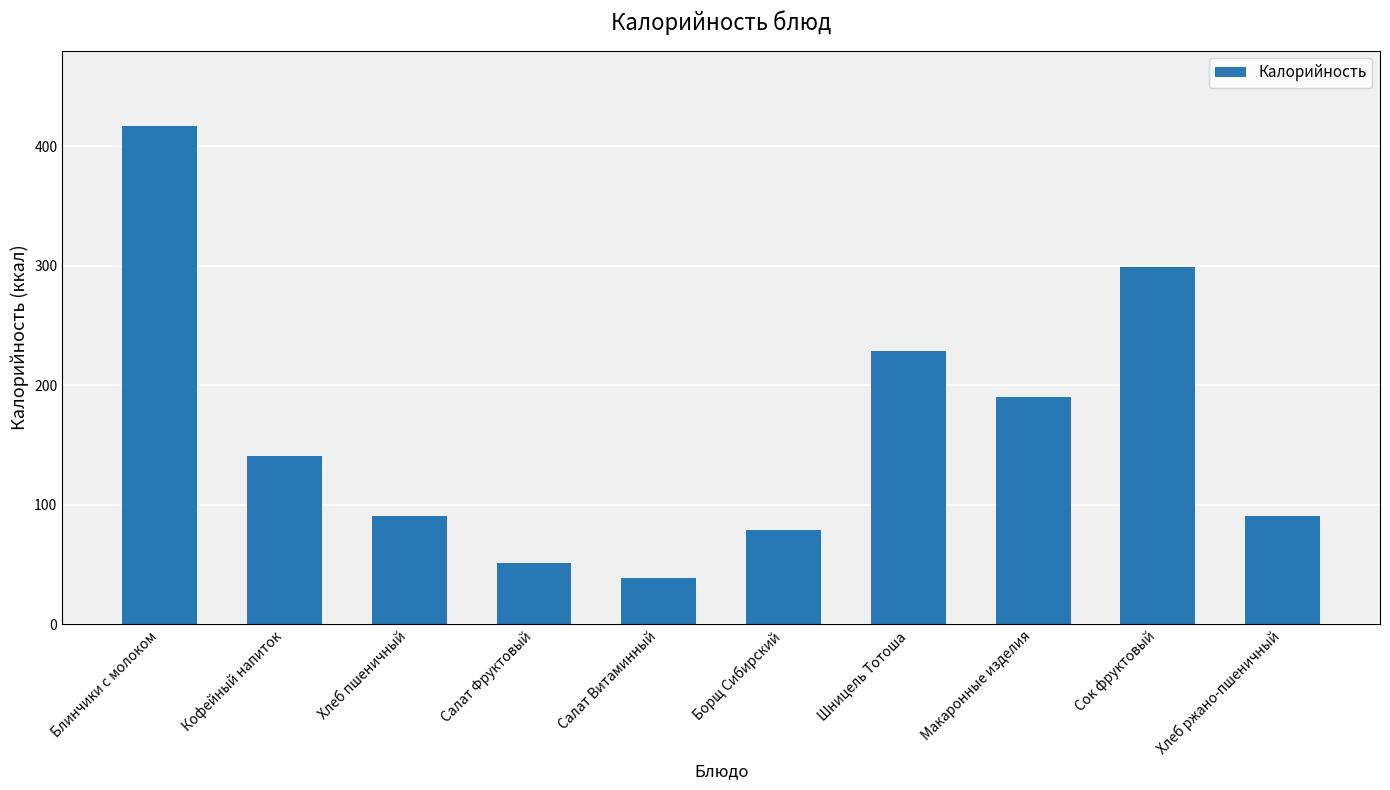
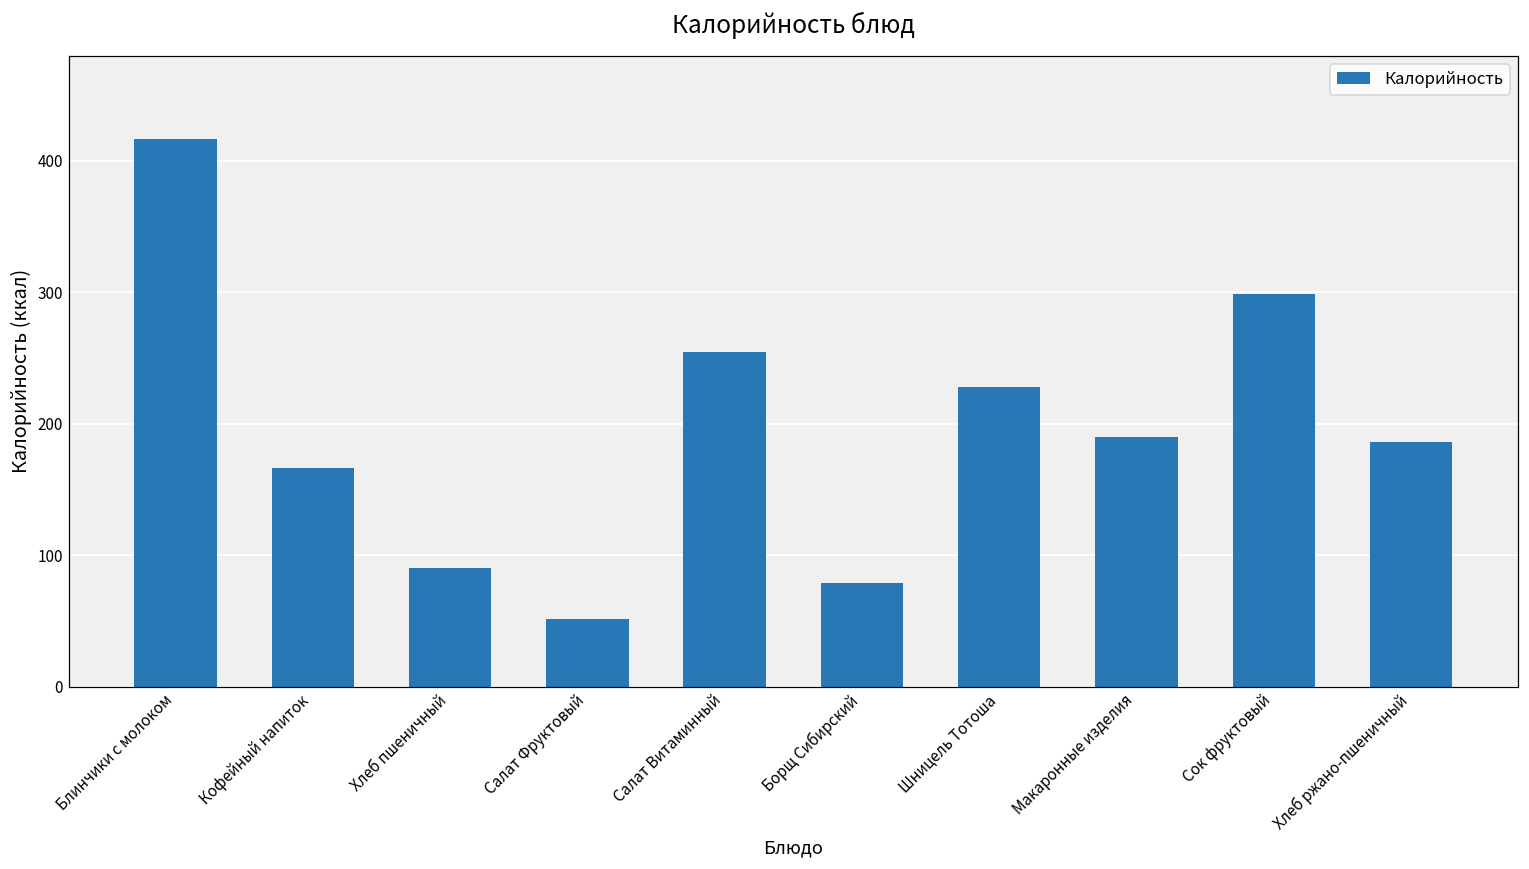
Кофейный напиток: 141 -> 166
Салат Витаминный: 39 -> 255
Хлеб ржано-пшеничный: 91 -> 187
